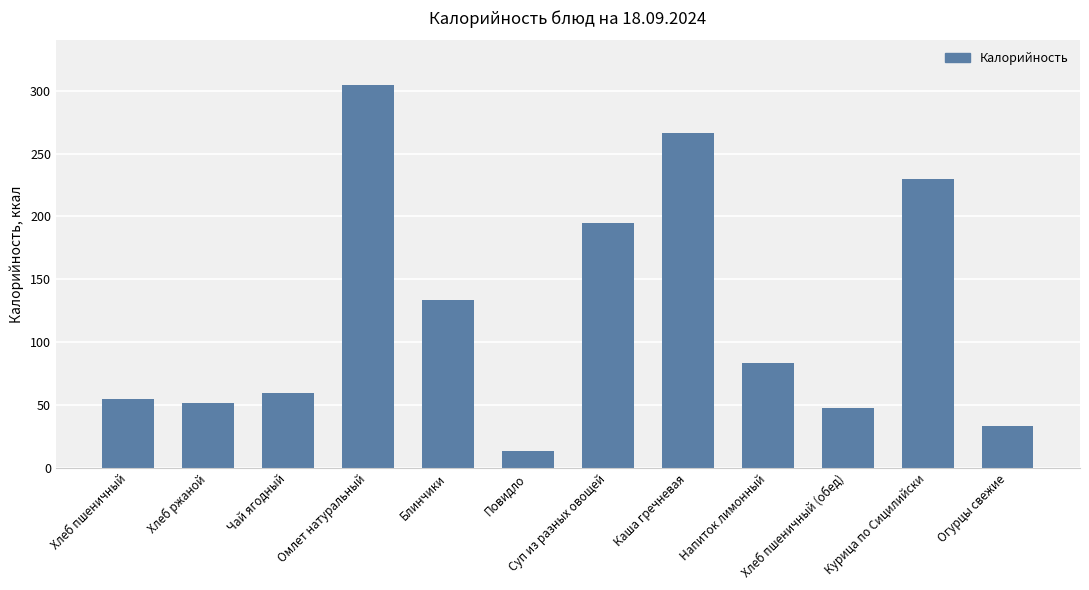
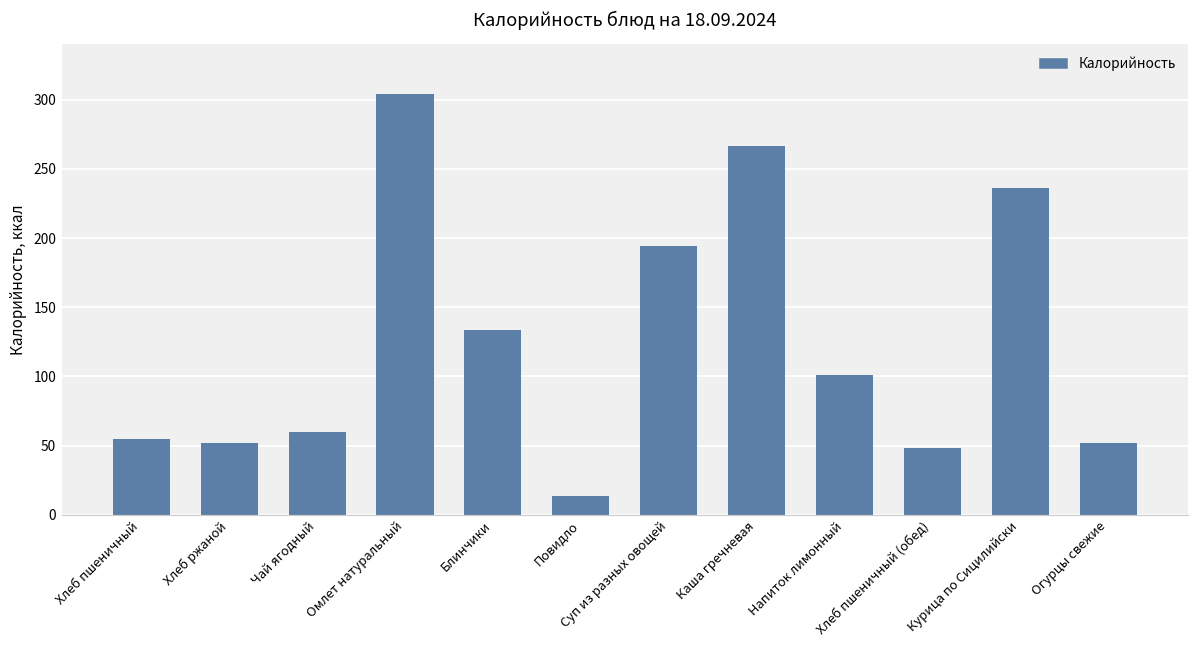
Напиток лимонный: 83 -> 101
Курица по Сицилийски: 230 -> 236
Огурцы свежие: 33 -> 52
